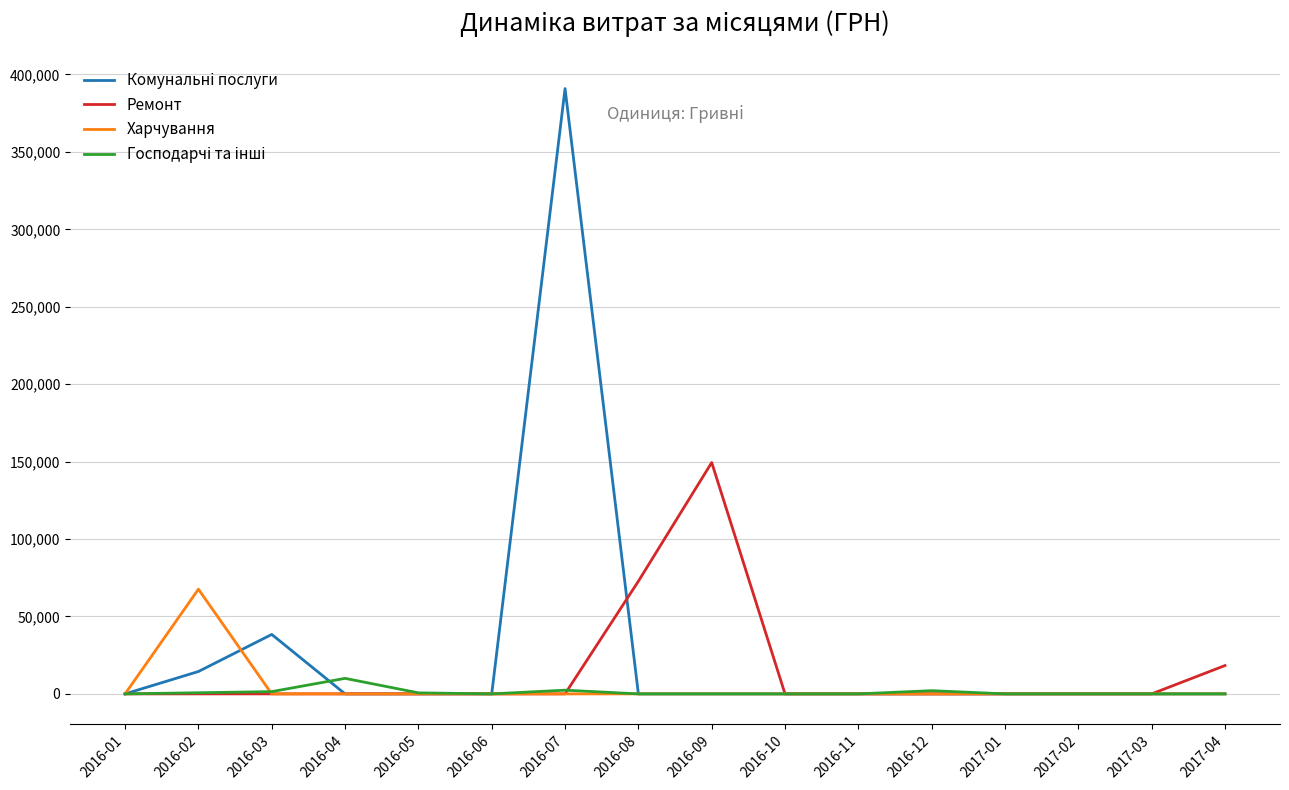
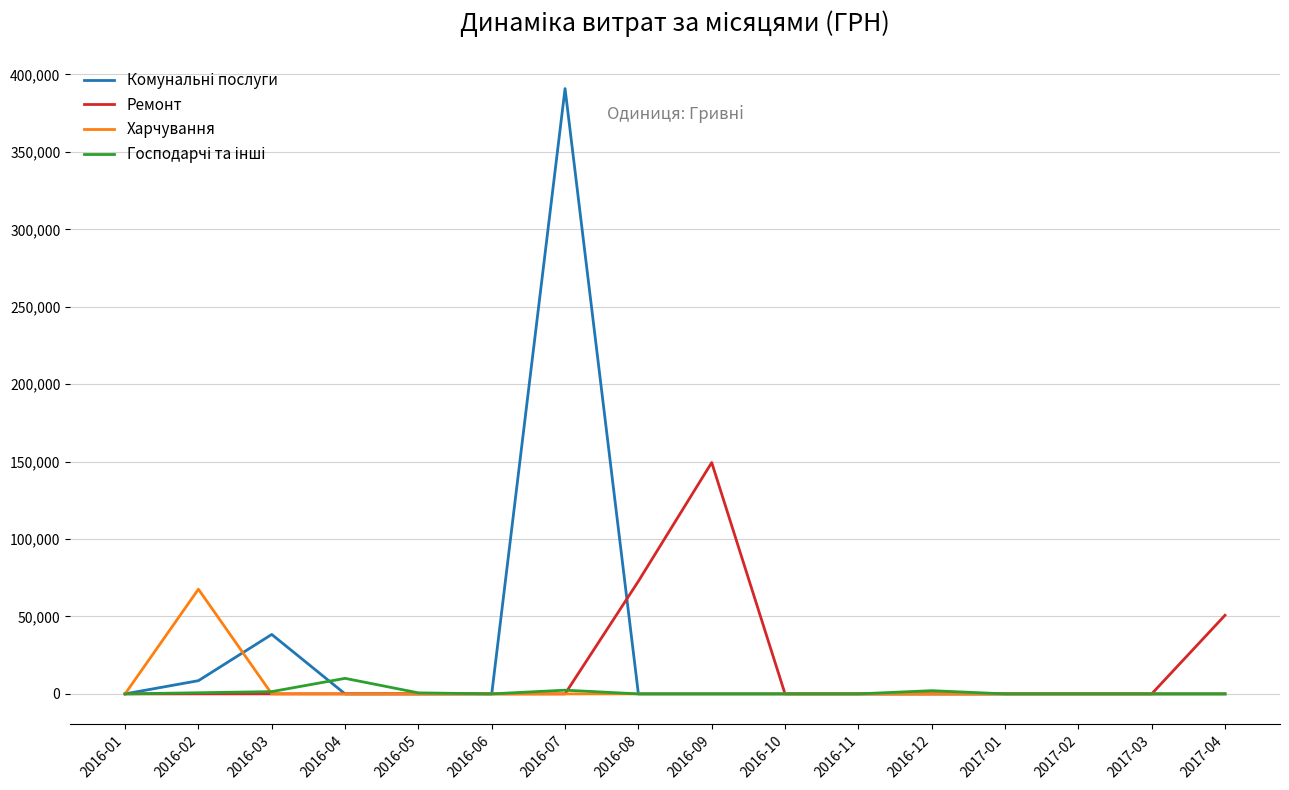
Комунальні послуги, 2016-02: 14,000 -> 9,000
Ремонт, 2017-04: 18,000 -> 51,000
